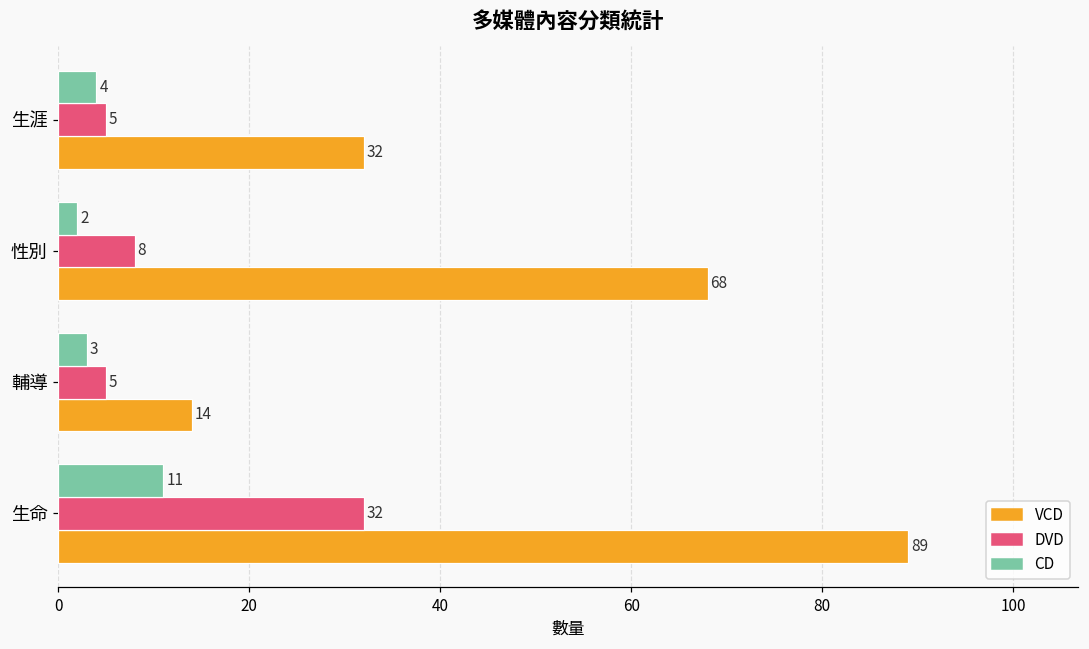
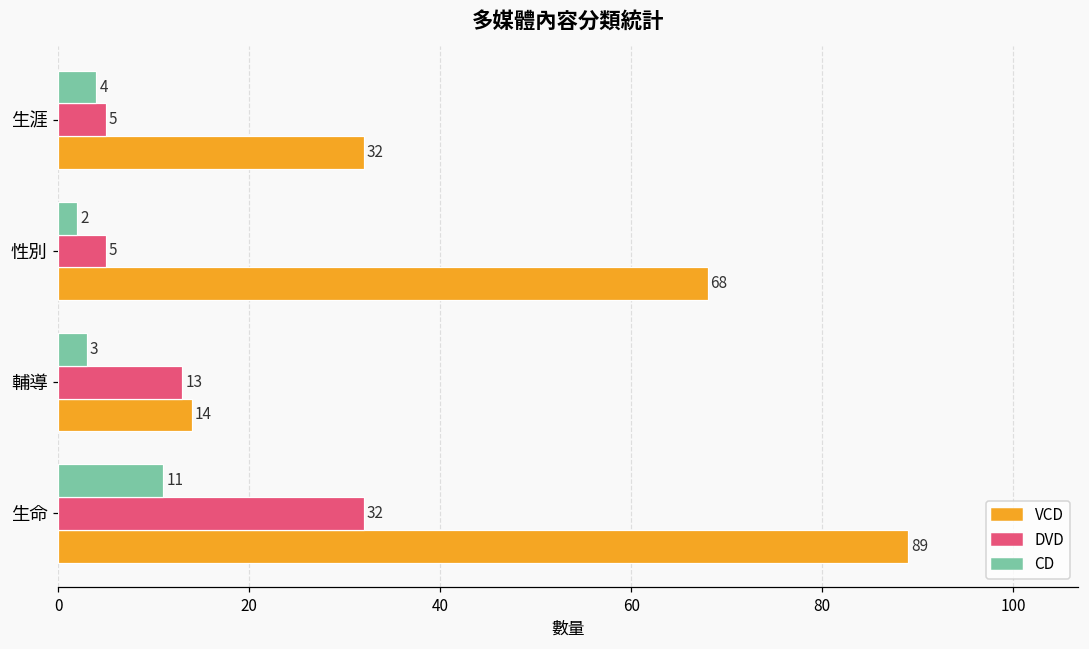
DVD, 性別: 8 -> 5
DVD, 輔導: 5 -> 13
